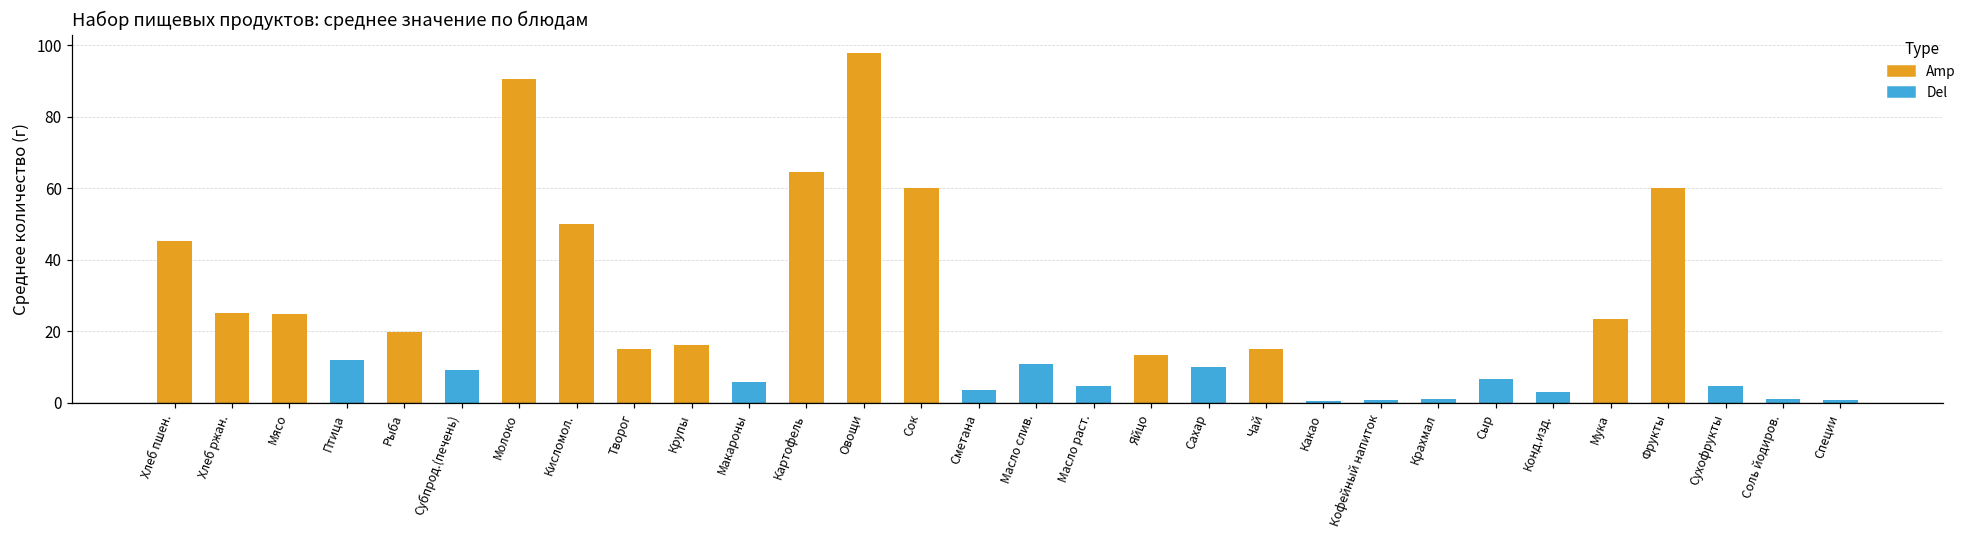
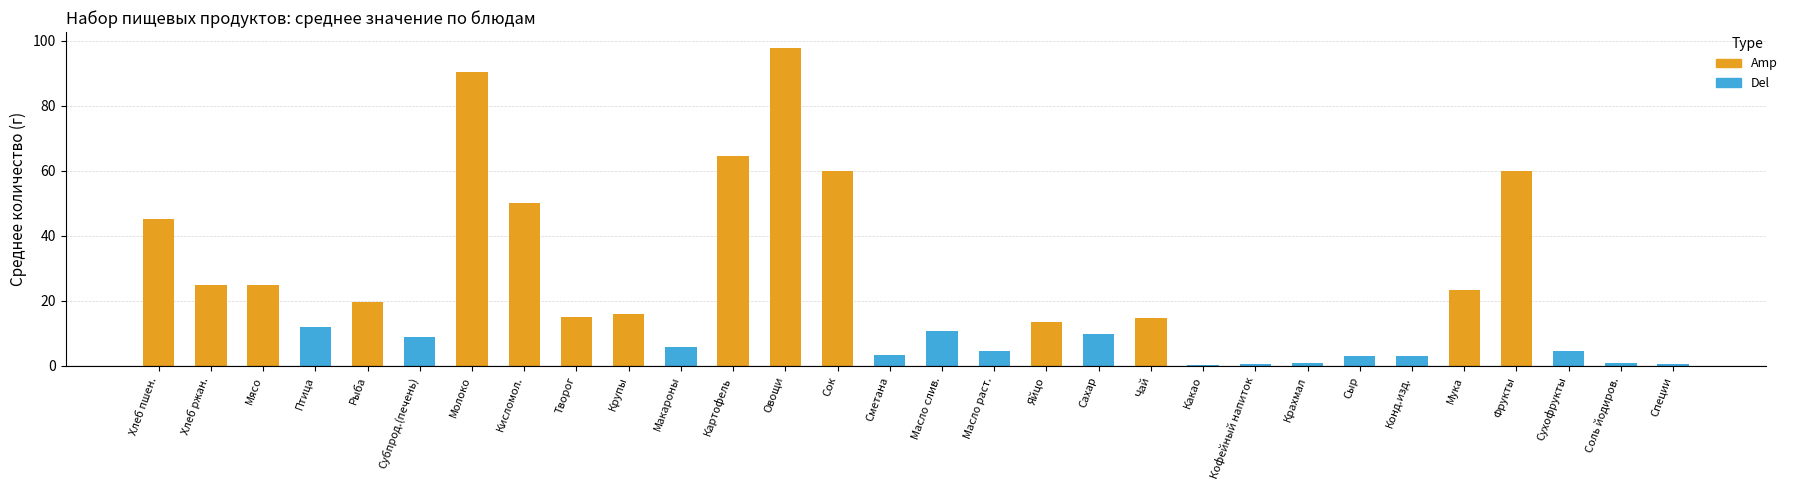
Сыр: 7 -> 3
